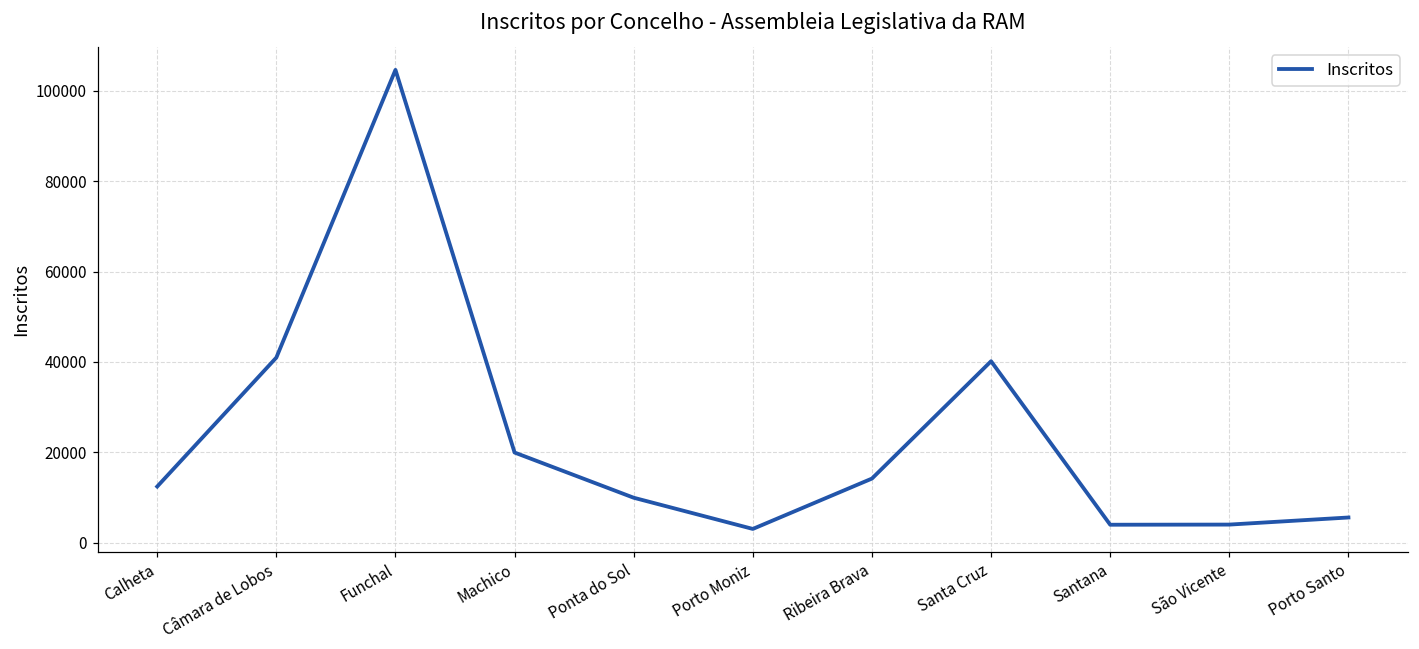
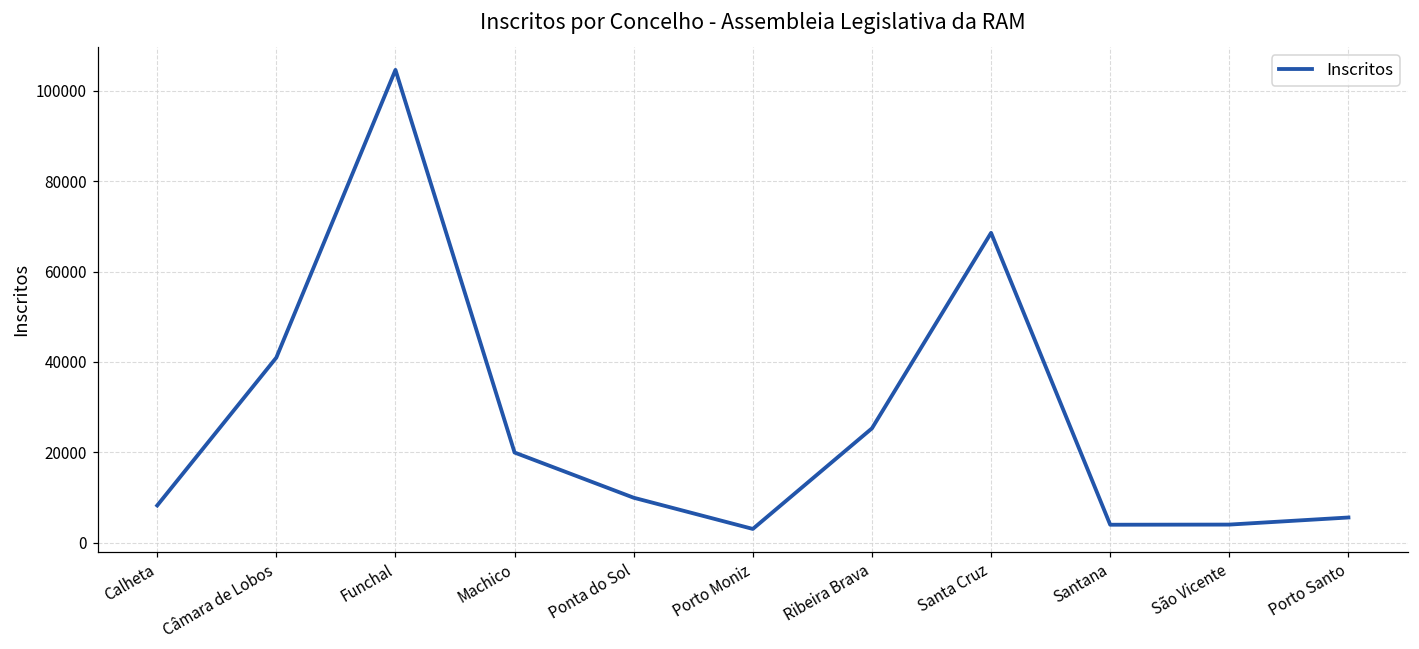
Calheta: 12000 -> 8000
Ribeira Brava: 14000 -> 25000
Santa Cruz: 40000 -> 69000
